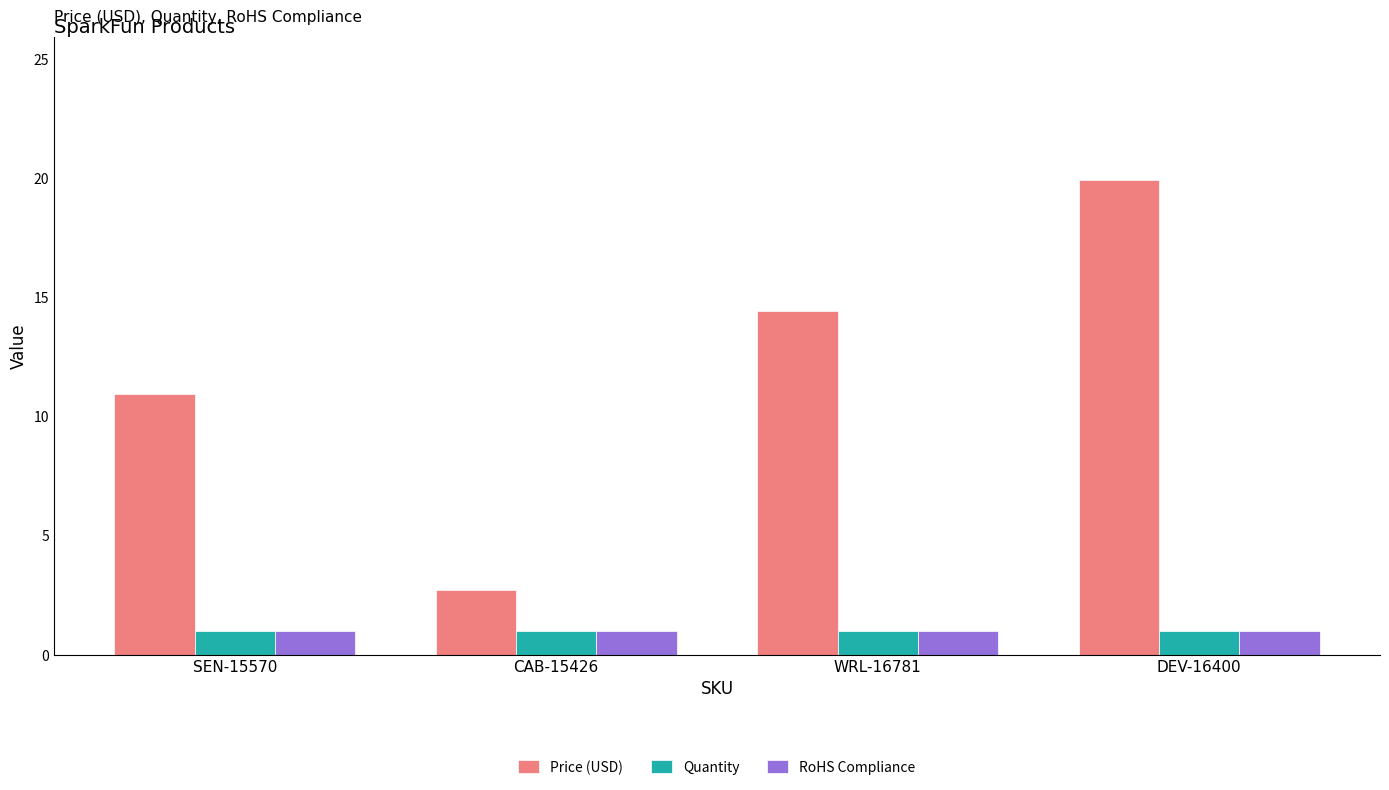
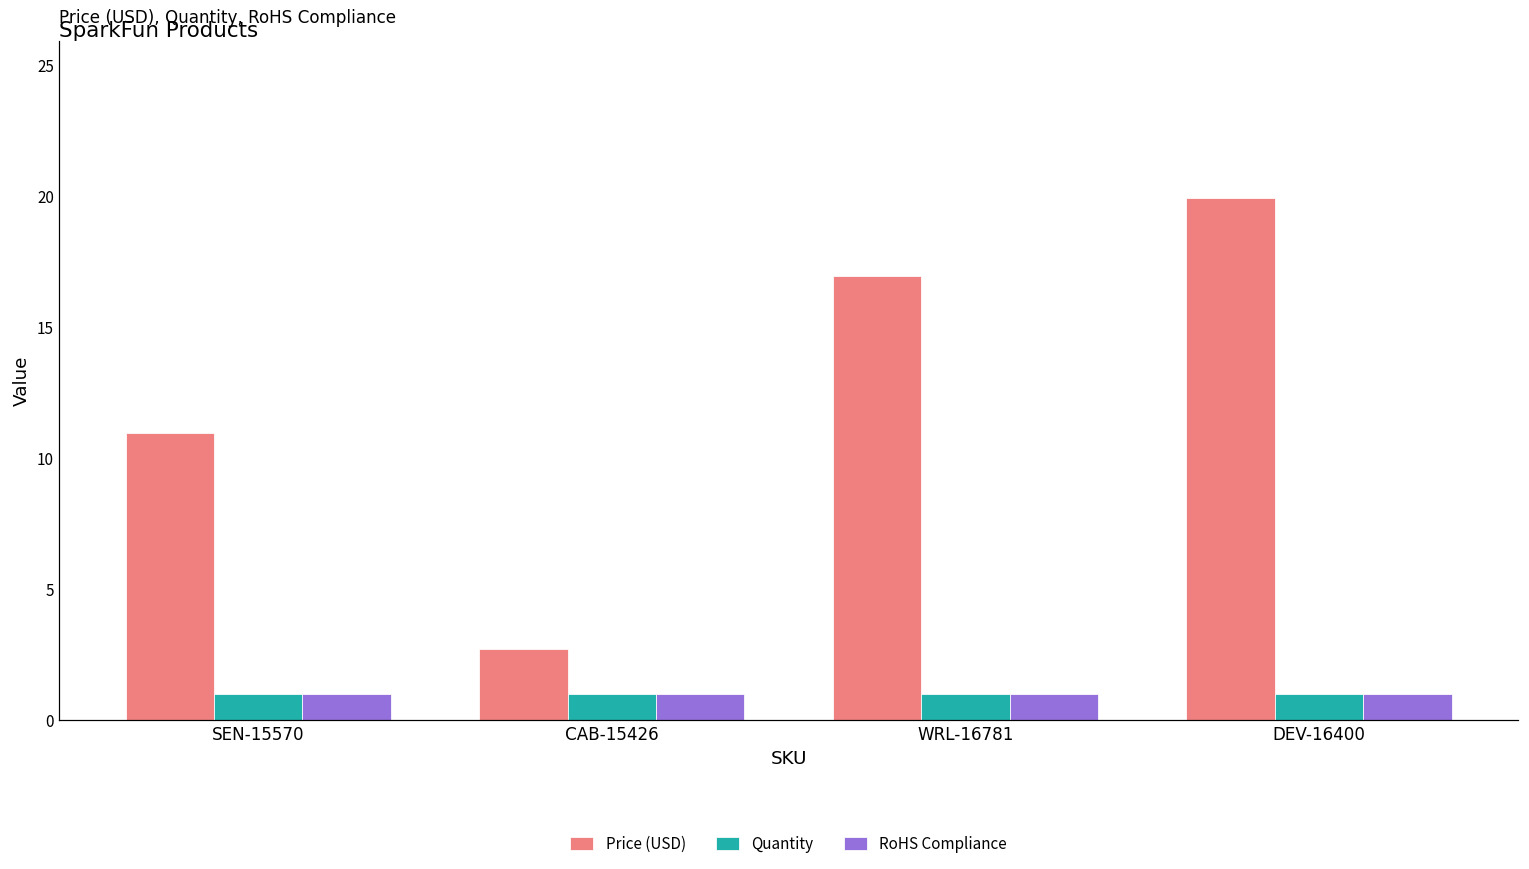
Price (USD), WRL-16781: 14.5 -> 17.0
